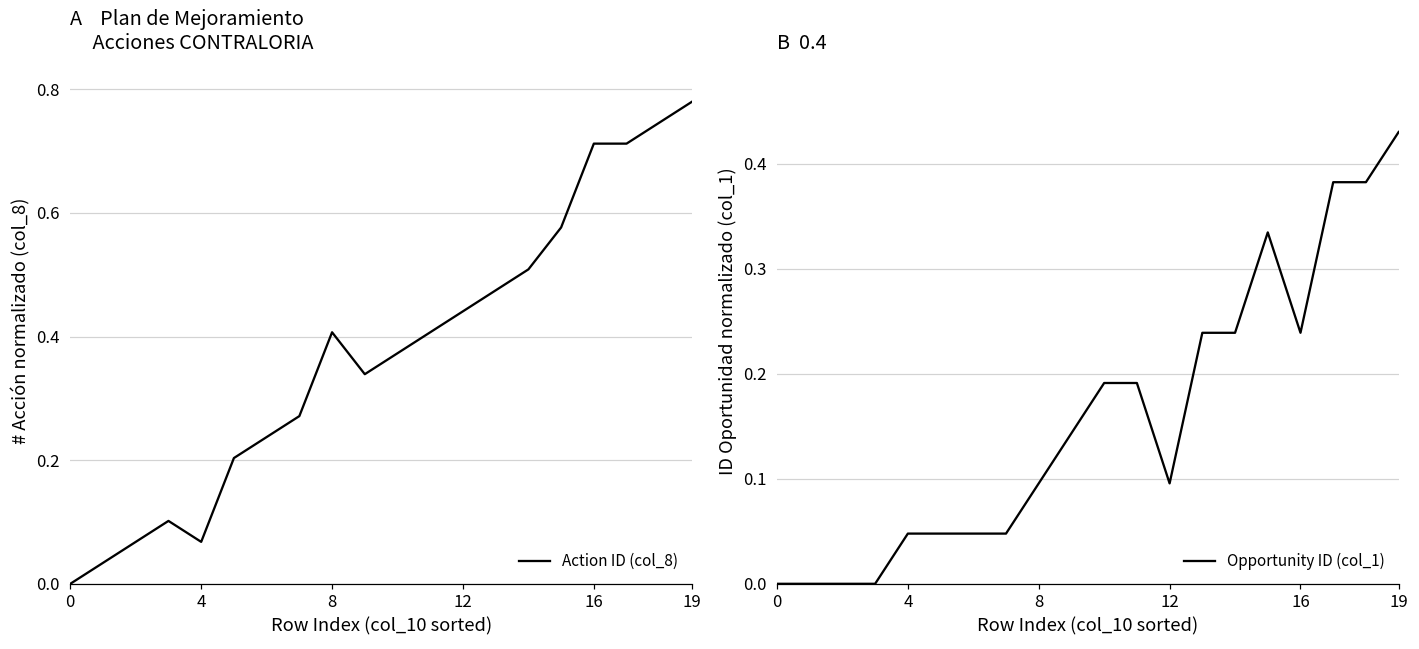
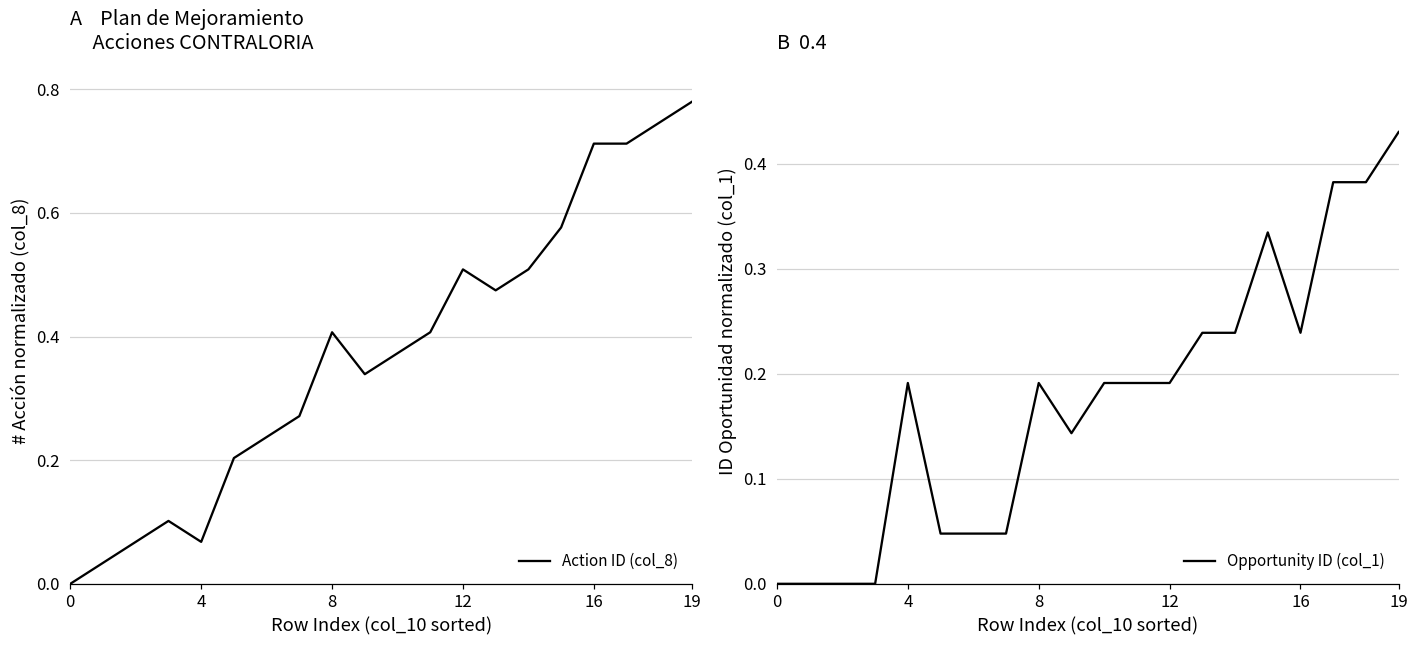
A Plan de Mejoramiento Acciones CONTRALORIA, 12: 0.44 -> 0.51
B 0.4, 4: 0.05 -> 0.19
B 0.4, 8: 0.10 -> 0.19
B 0.4, 12: 0.10 -> 0.19
